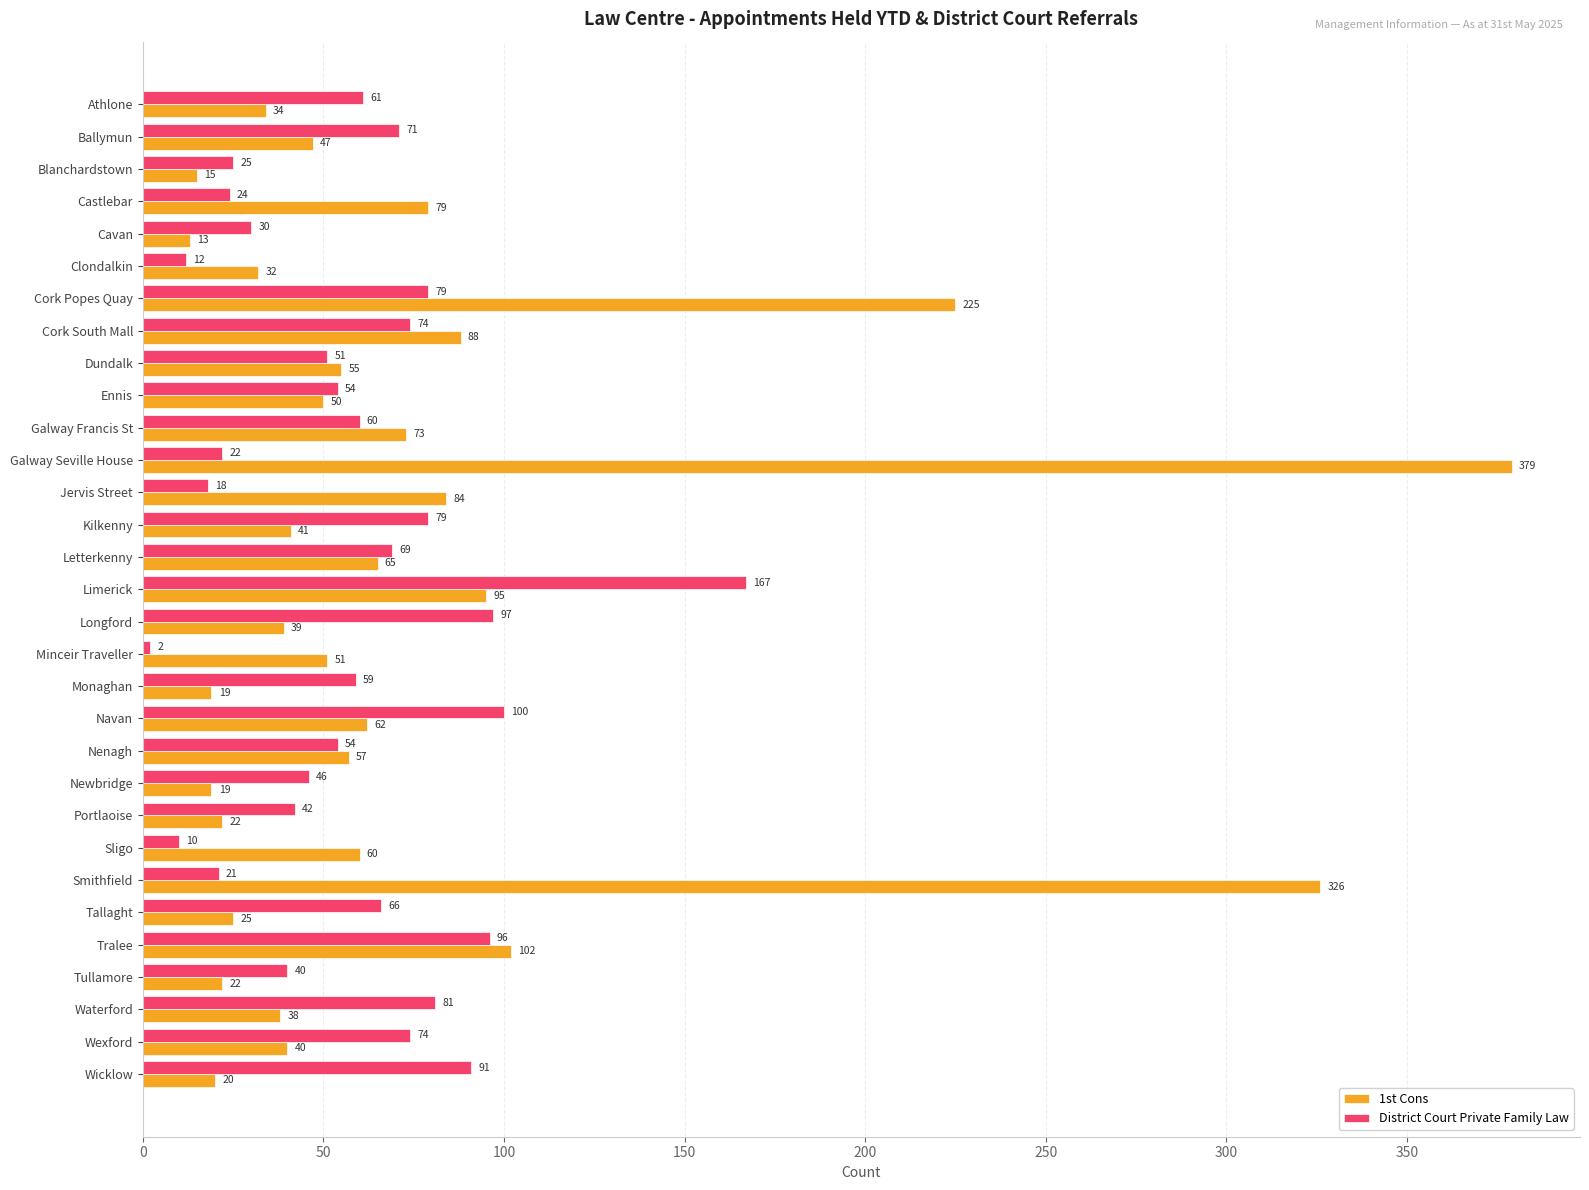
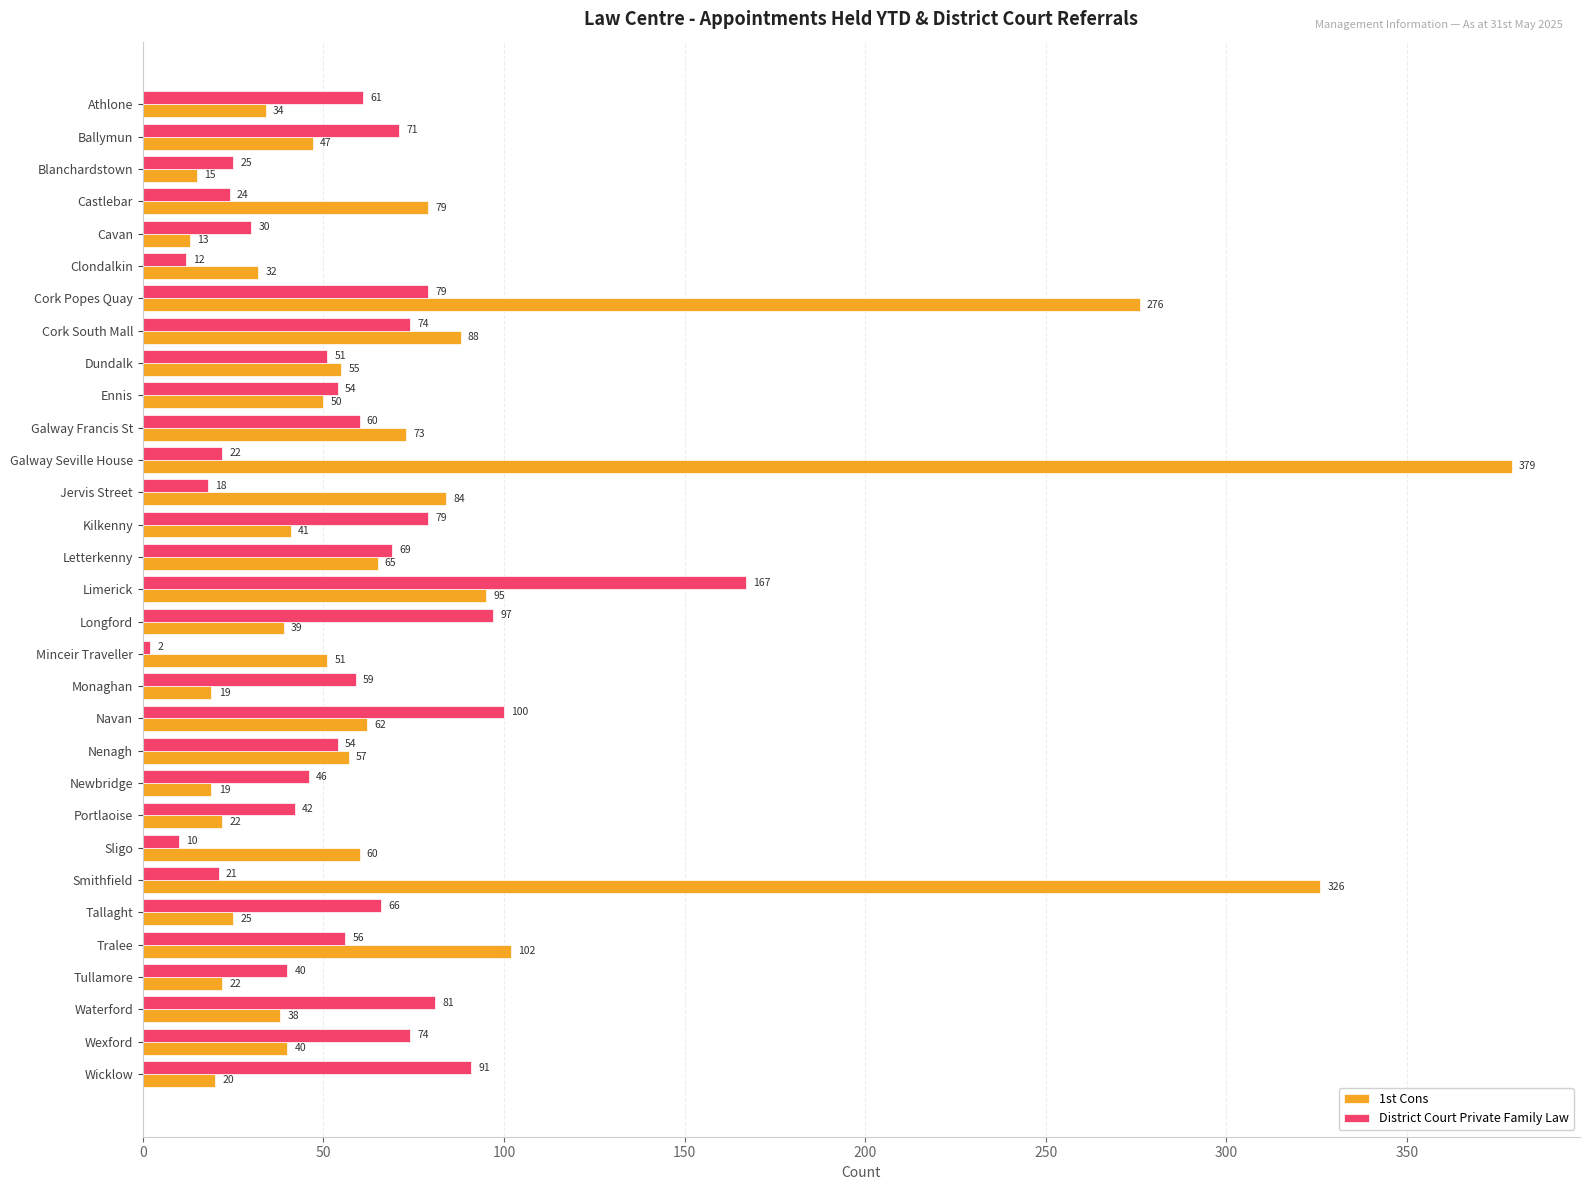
1st Cons, Cork Popes Quay: 225 -> 276
District Court Private Family Law, Tralee: 96 -> 56
